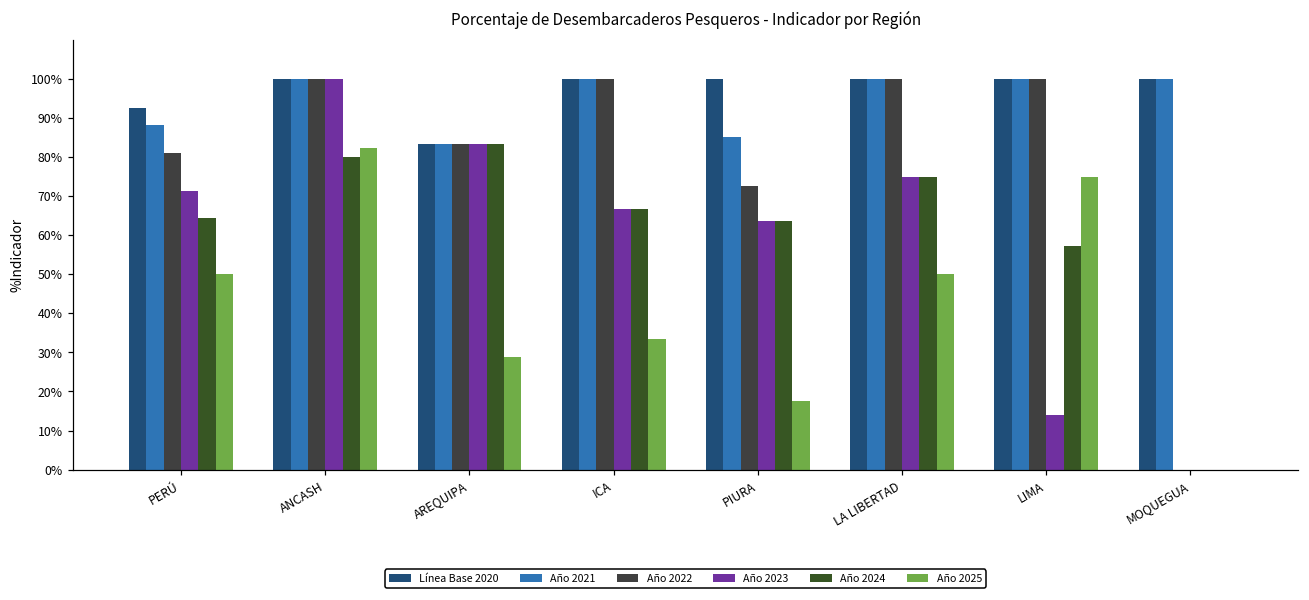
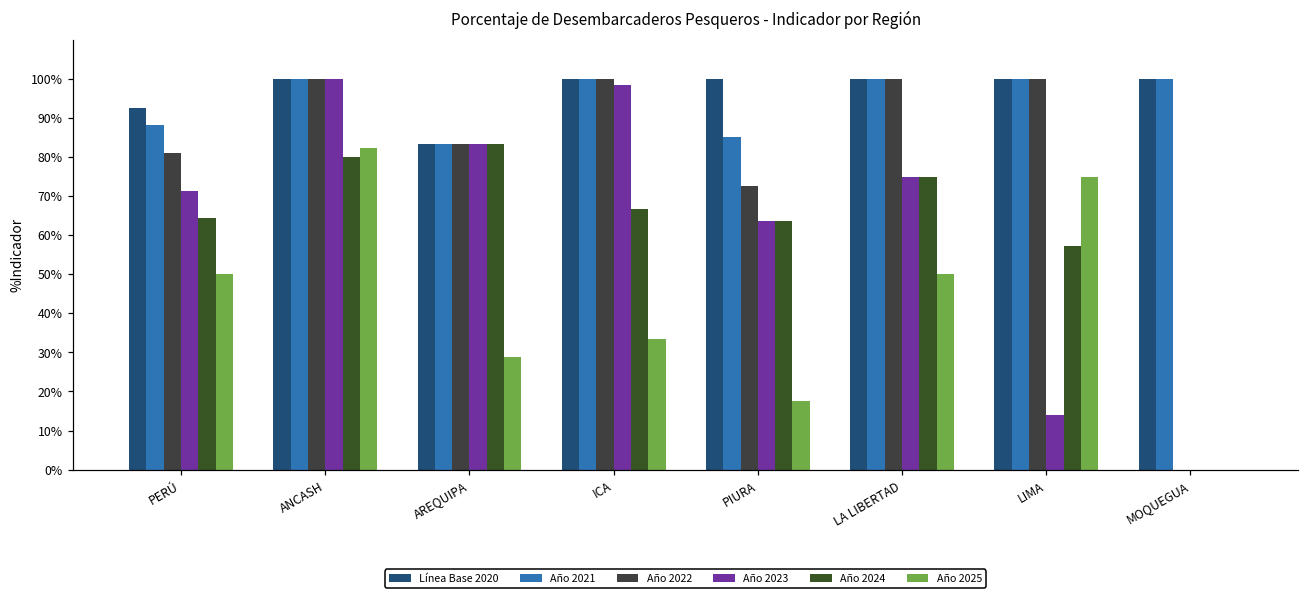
Año 2023, ICA: 67% -> 99%
